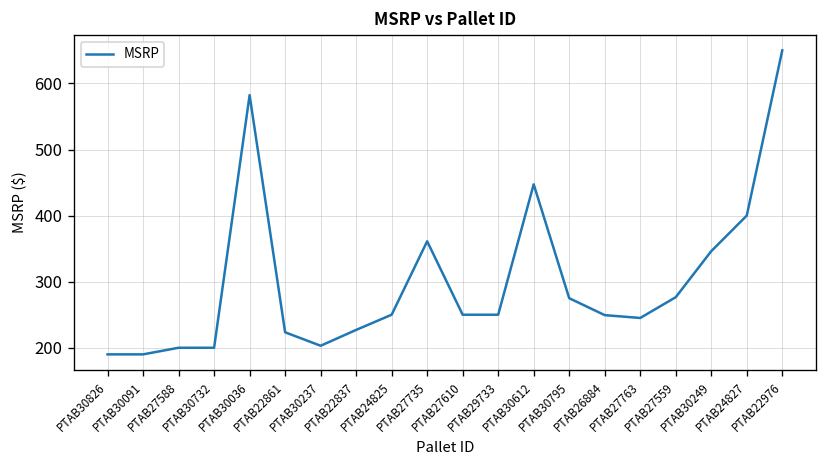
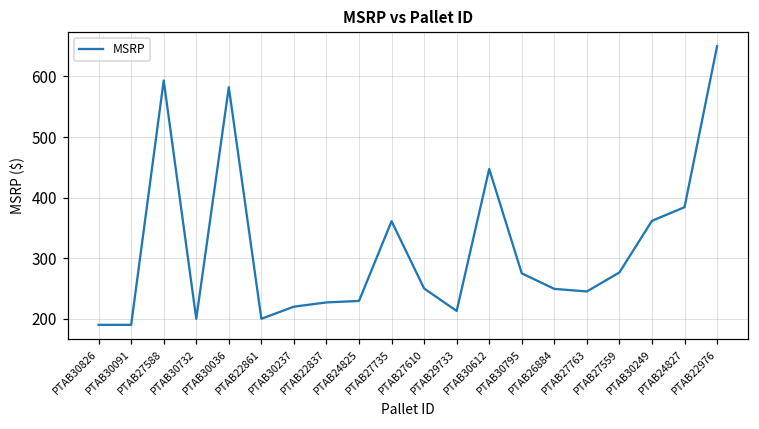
PTAB27588: 200 -> 590
PTAB22861: 220 -> 200
PTAB30237: 200 -> 220
PTAB24825: 250 -> 230
PTAB29733: 250 -> 210
PTAB30249: 350 -> 360
PTAB24827: 400 -> 380
